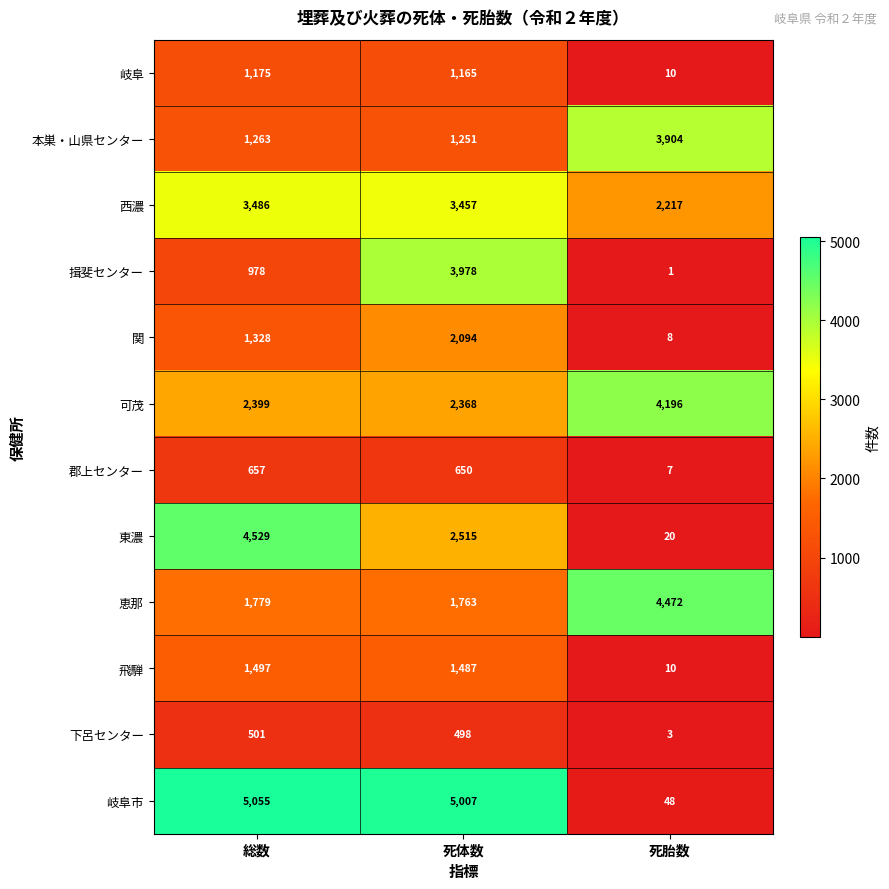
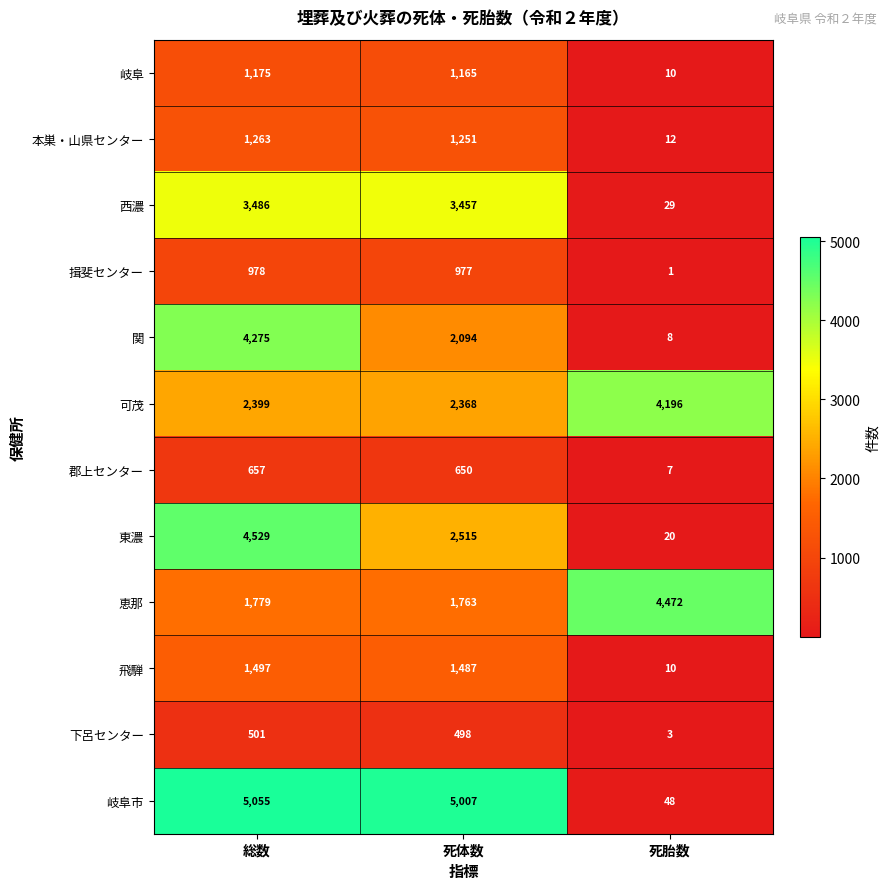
本巣・山県センター, 死胎数: 3,904 -> 12
西濃, 死胎数: 2,217 -> 29
揖斐センター, 死体数: 3,978 -> 977
関, 総数: 1,328 -> 4,275
